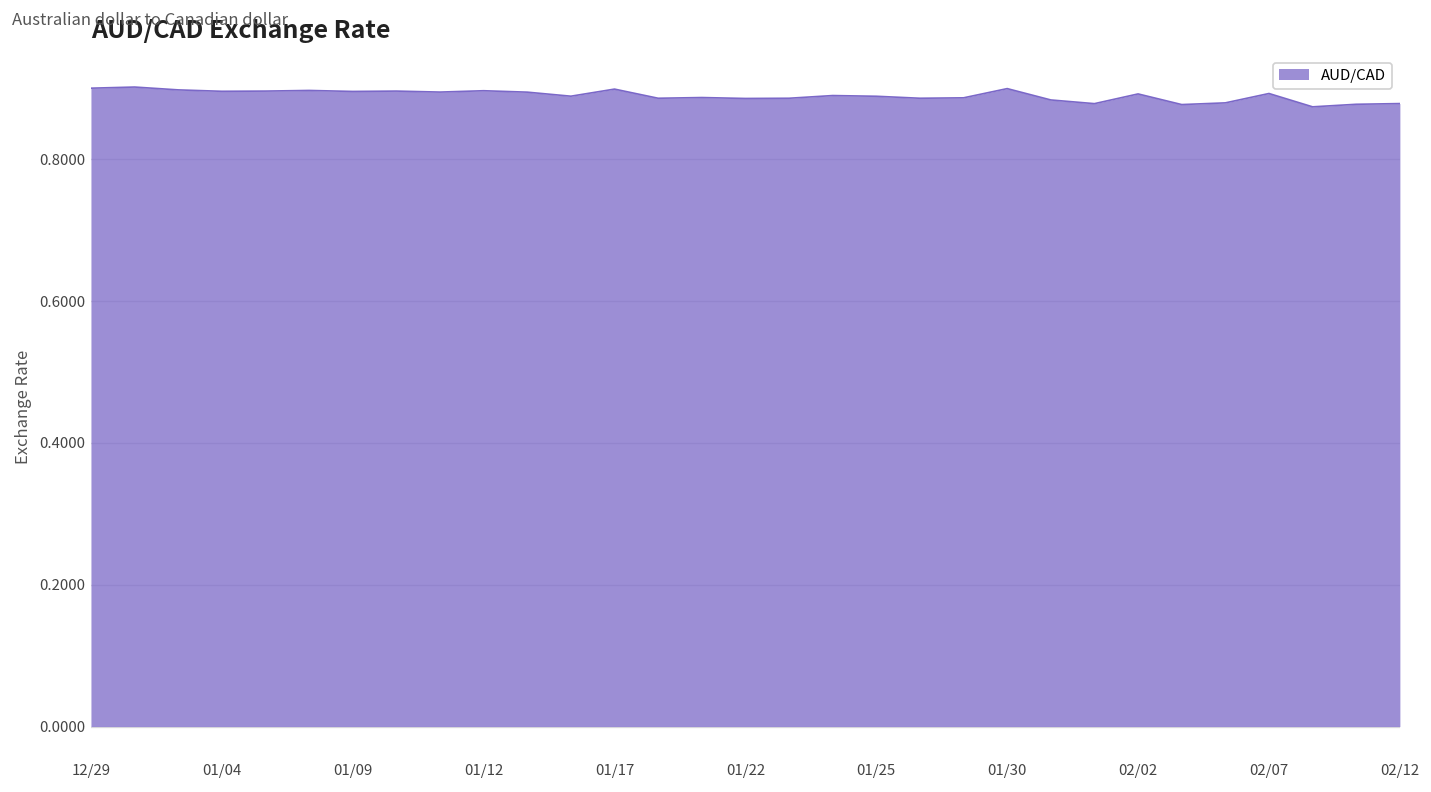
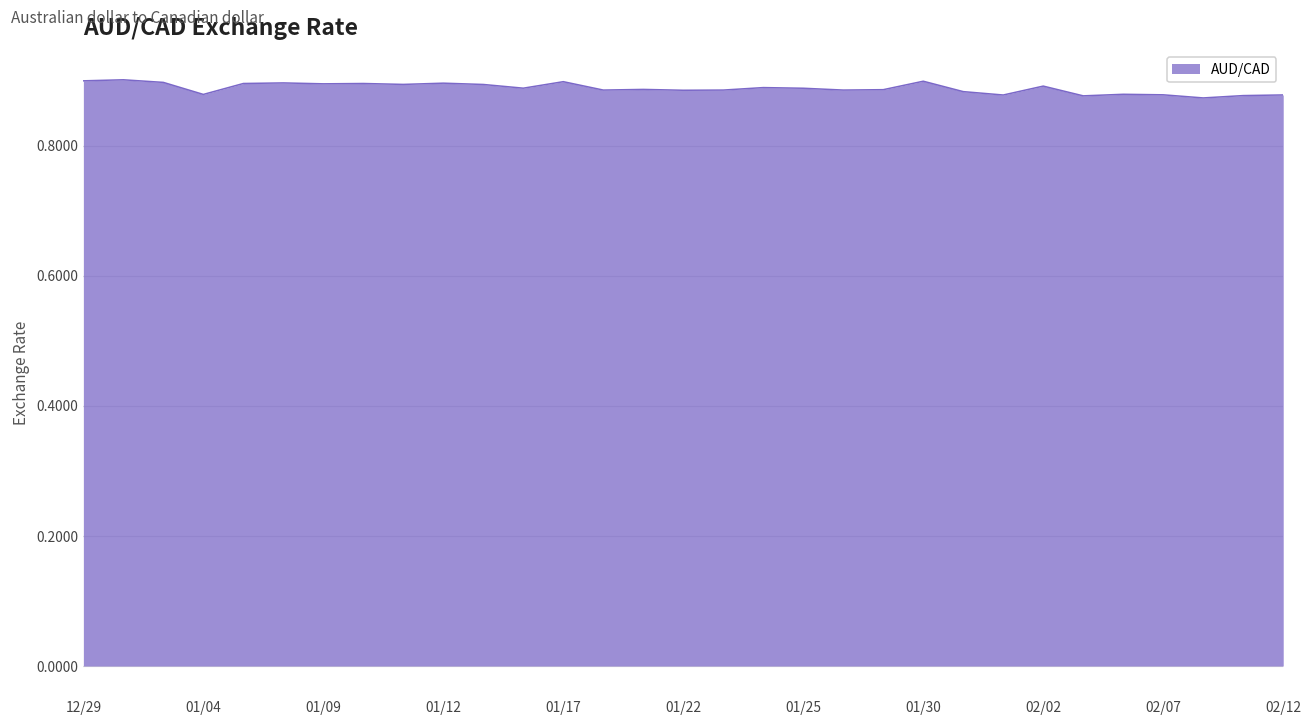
01/04: 0.90 -> 0.88
02/07: 0.89 -> 0.88
